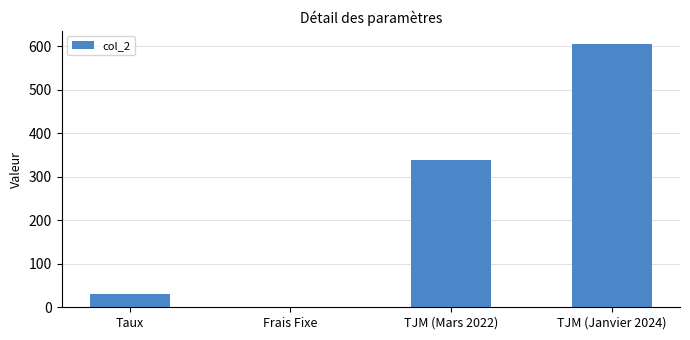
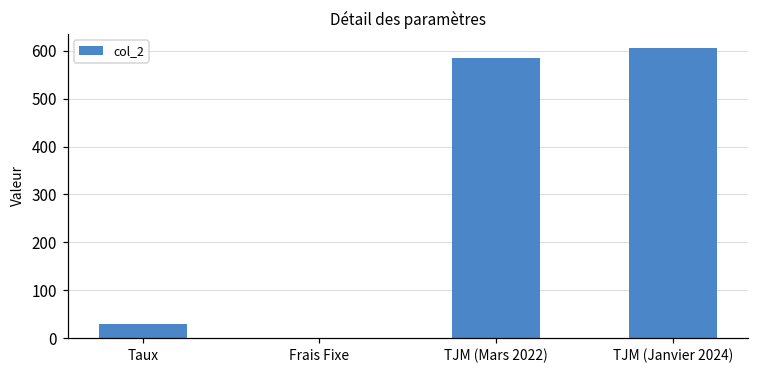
TJM (Mars 2022): 340 -> 590
